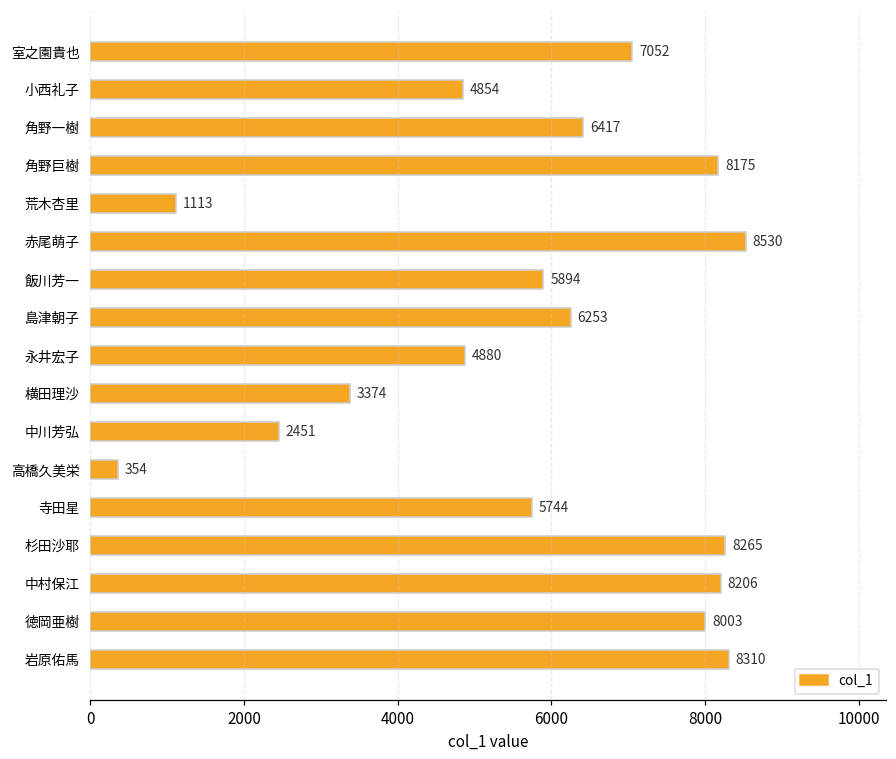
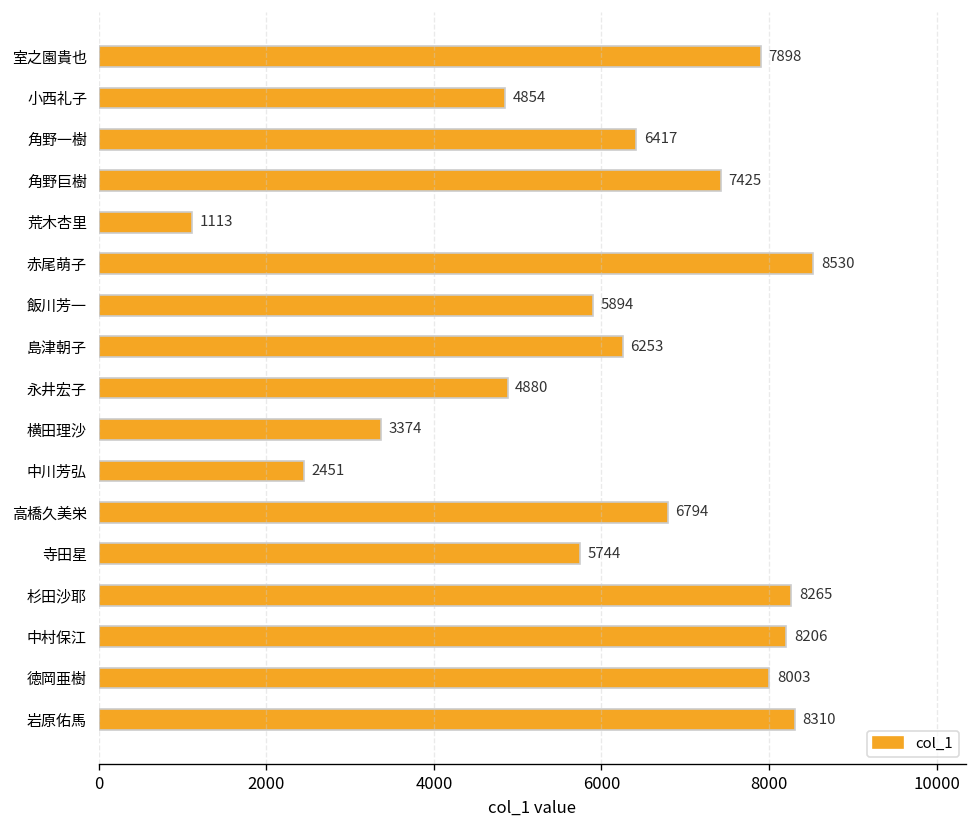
室之園貴也: 7052 -> 7898
角野巨樹: 8175 -> 7425
高橋久美栄: 354 -> 6794
